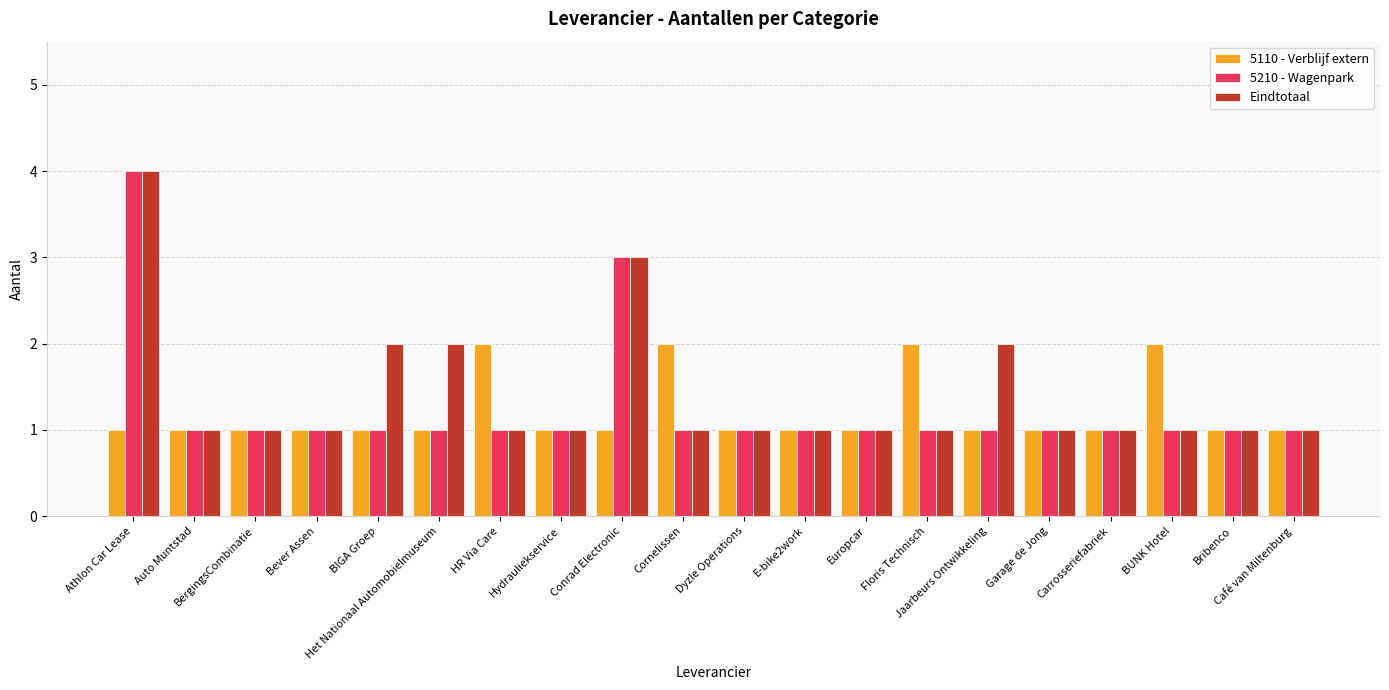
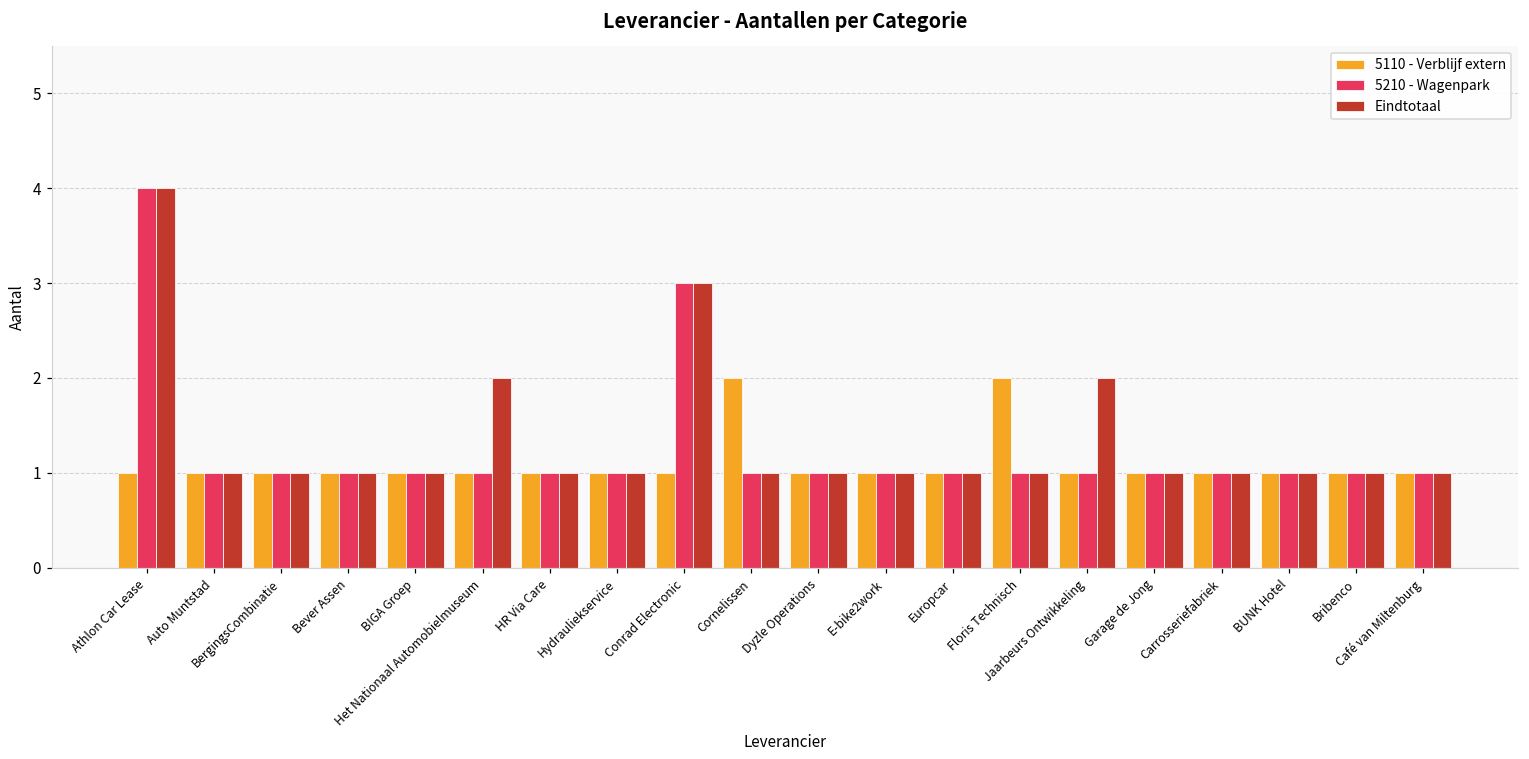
Eindtotaal, BIGA Groep: 2 -> 1
5110 - Verblijf extern, HR Via Care: 2 -> 1
5110 - Verblijf extern, BUNK Hotel: 2 -> 1
